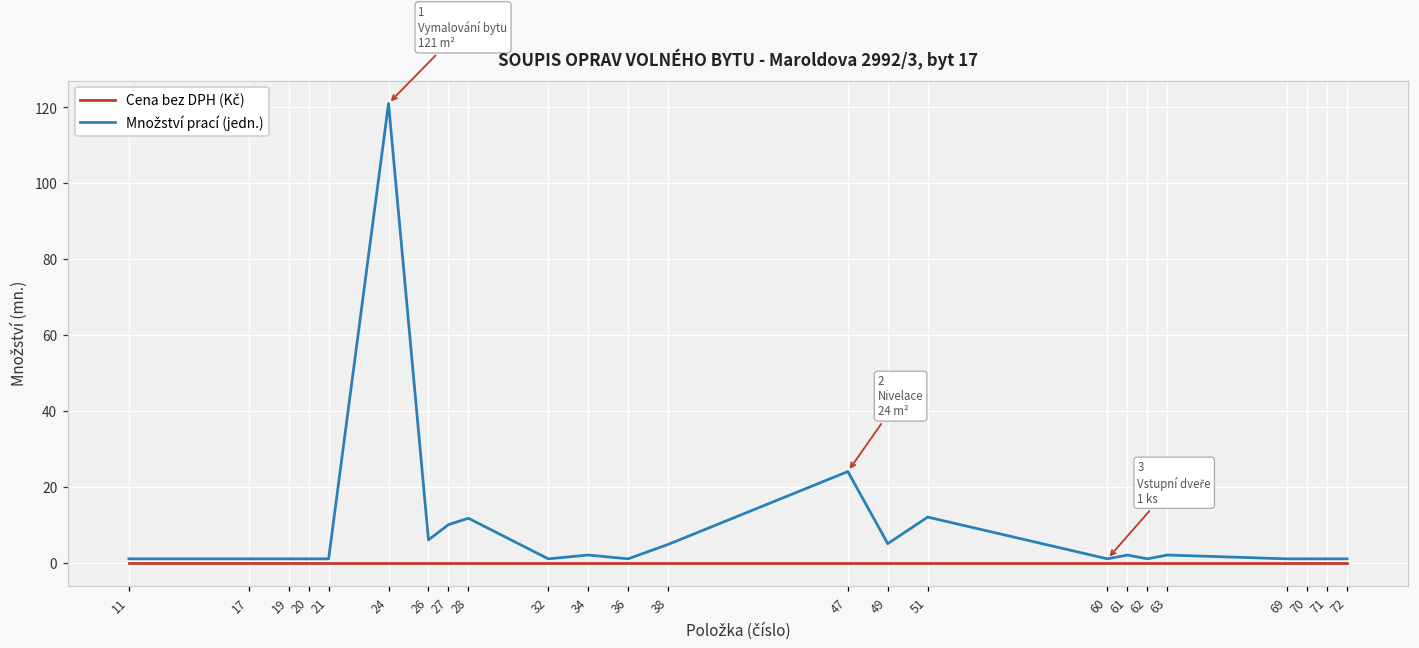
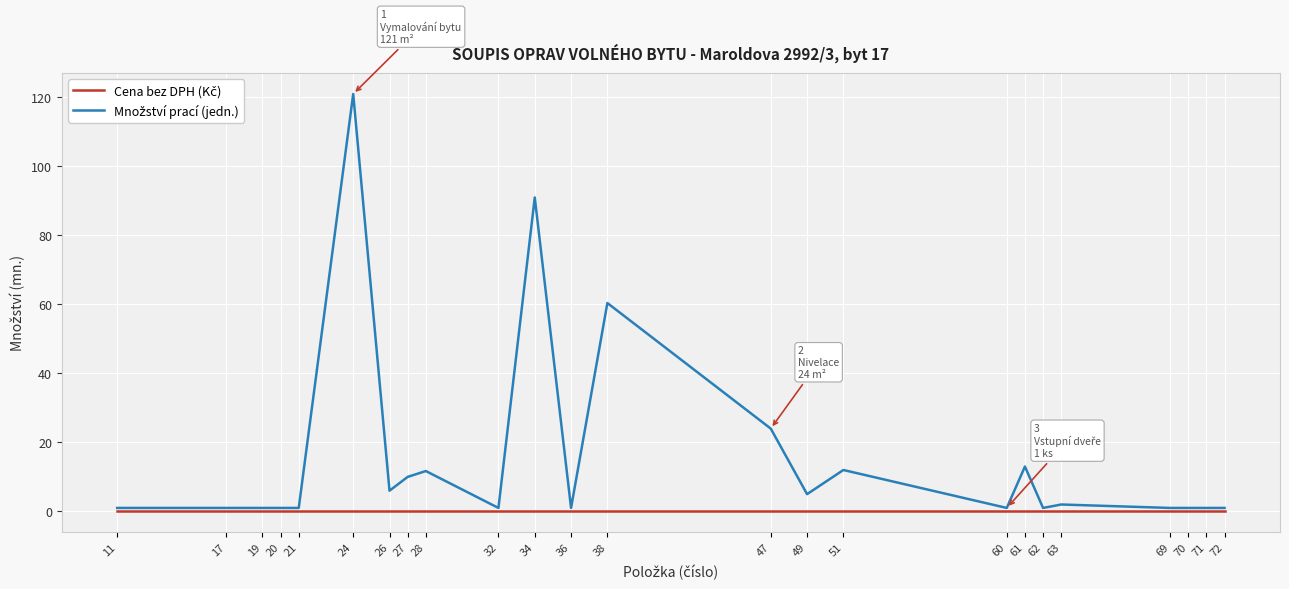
Množství prací (jedn.), 34: 2 -> 91
Množství prací (jedn.), 38: 5 -> 60
Množství prací (jedn.), 61: 2 -> 13
